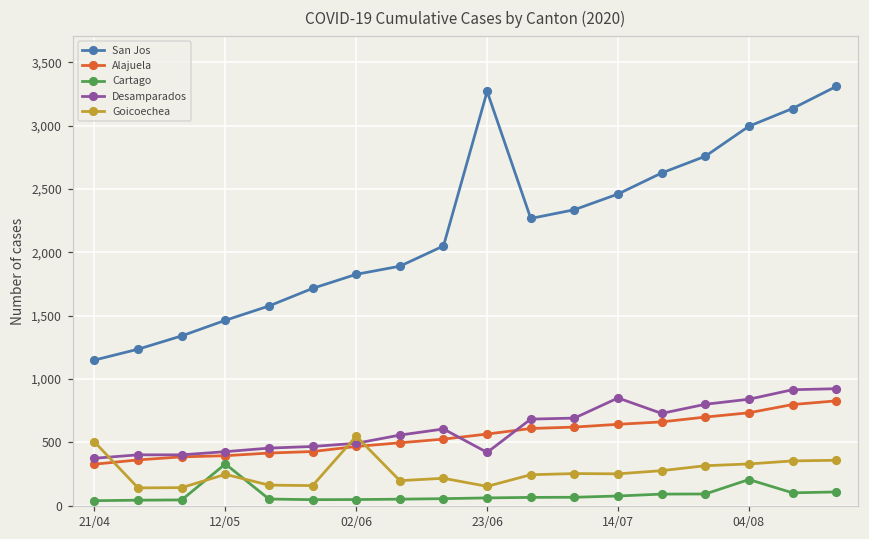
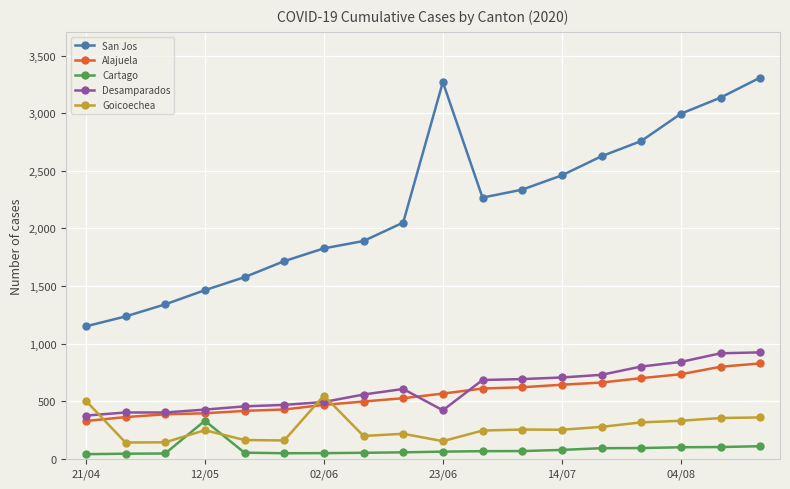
Desamparados, 14/07: 850 -> 710
Cartago, 04/08: 210 -> 100
